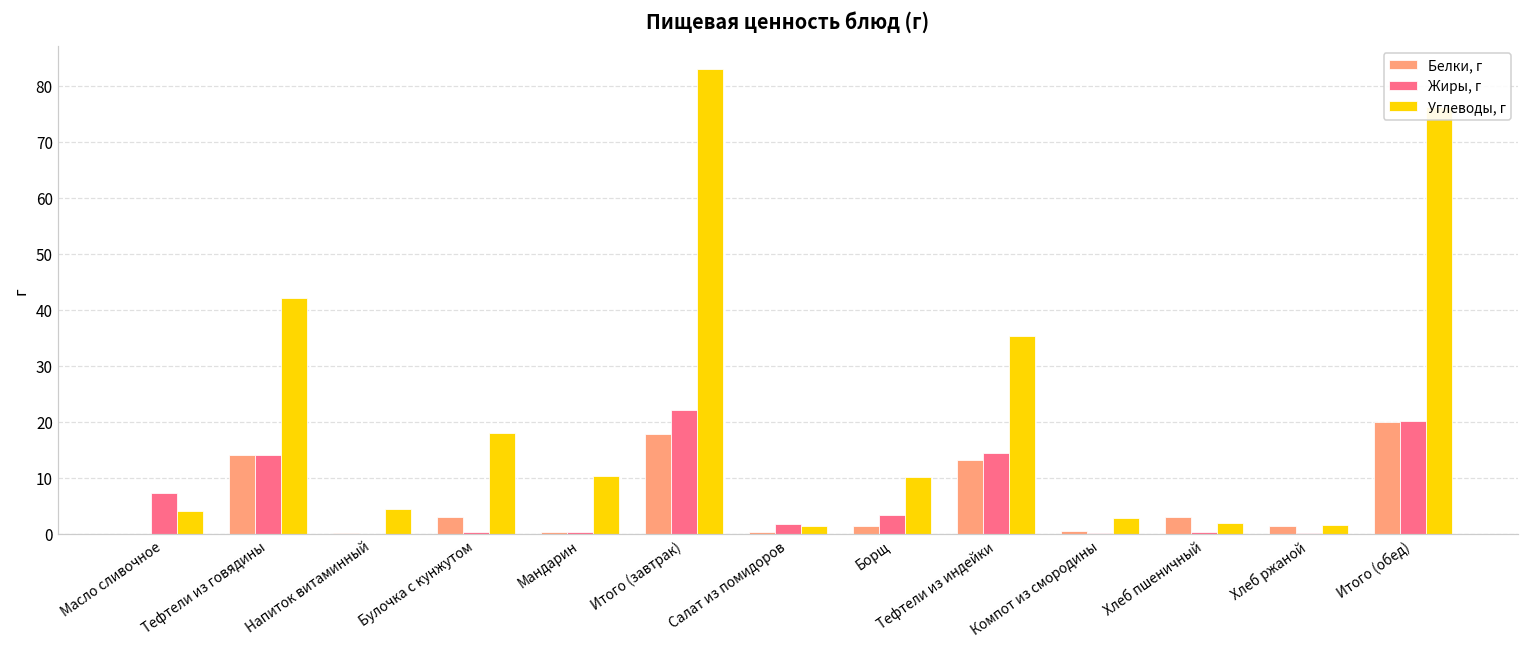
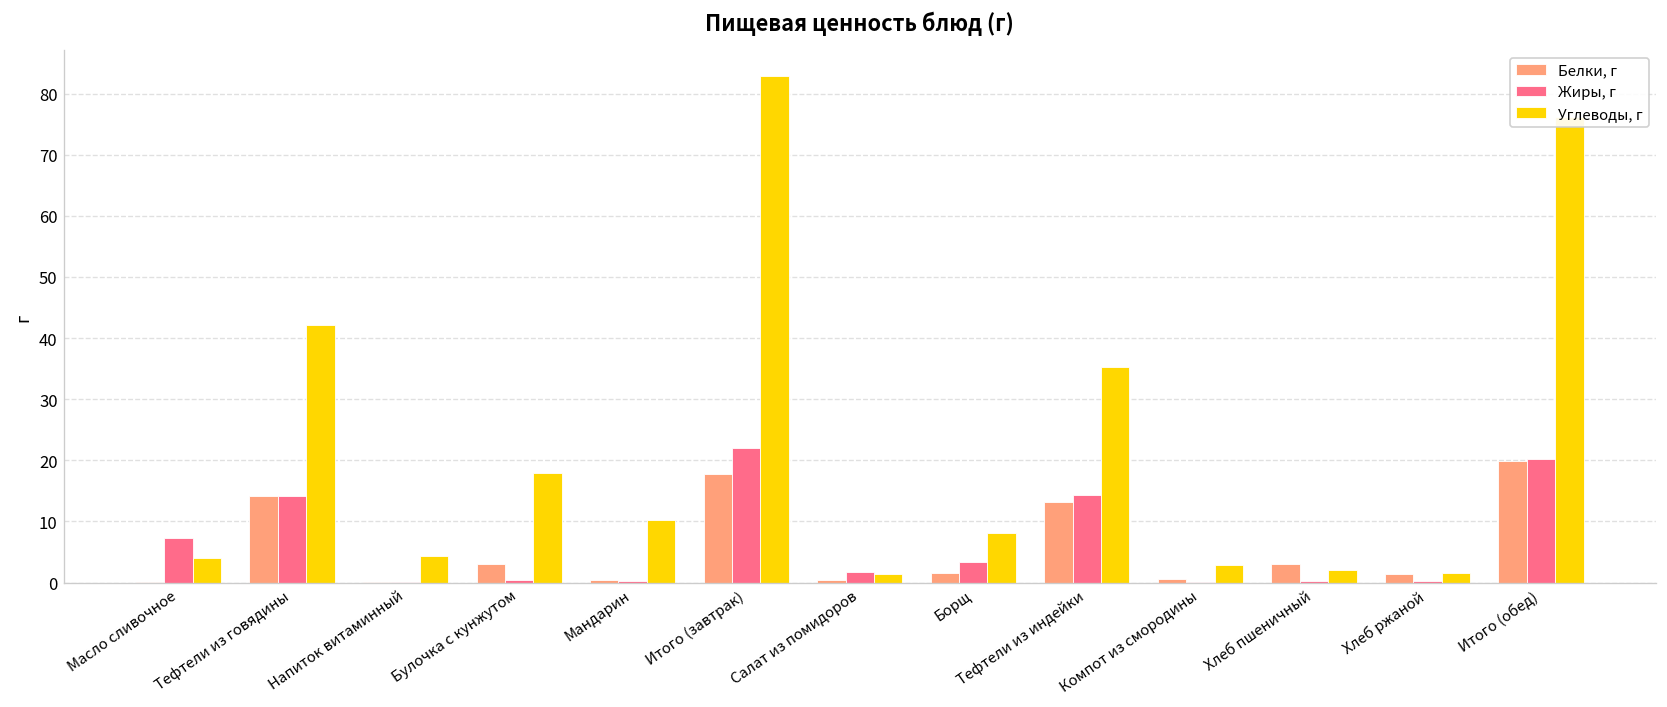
Углеводы, г, Борщ: 10 -> 8
